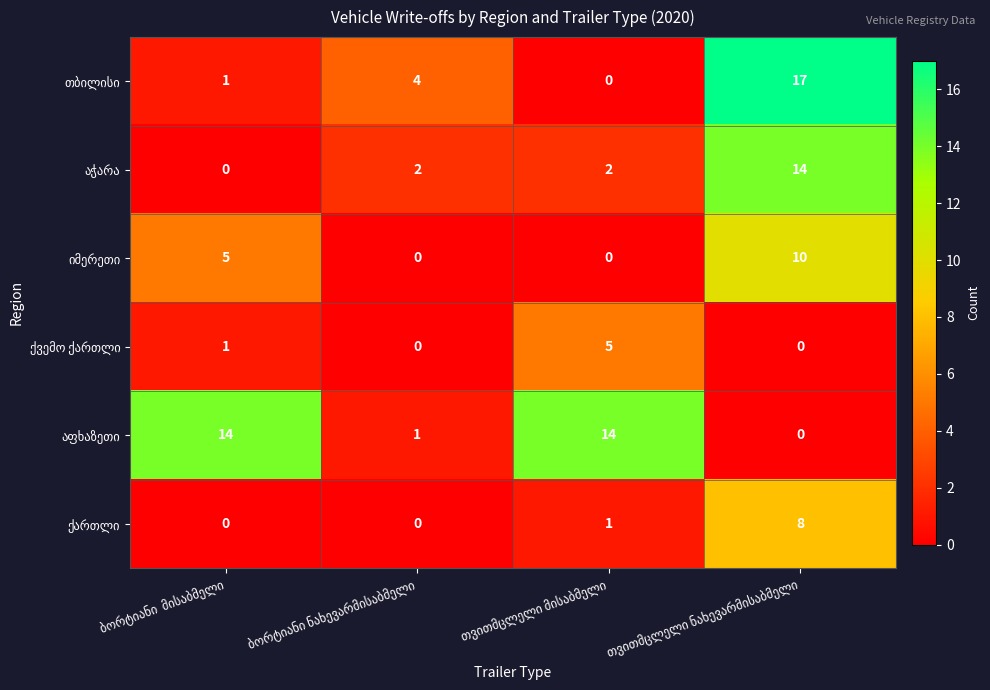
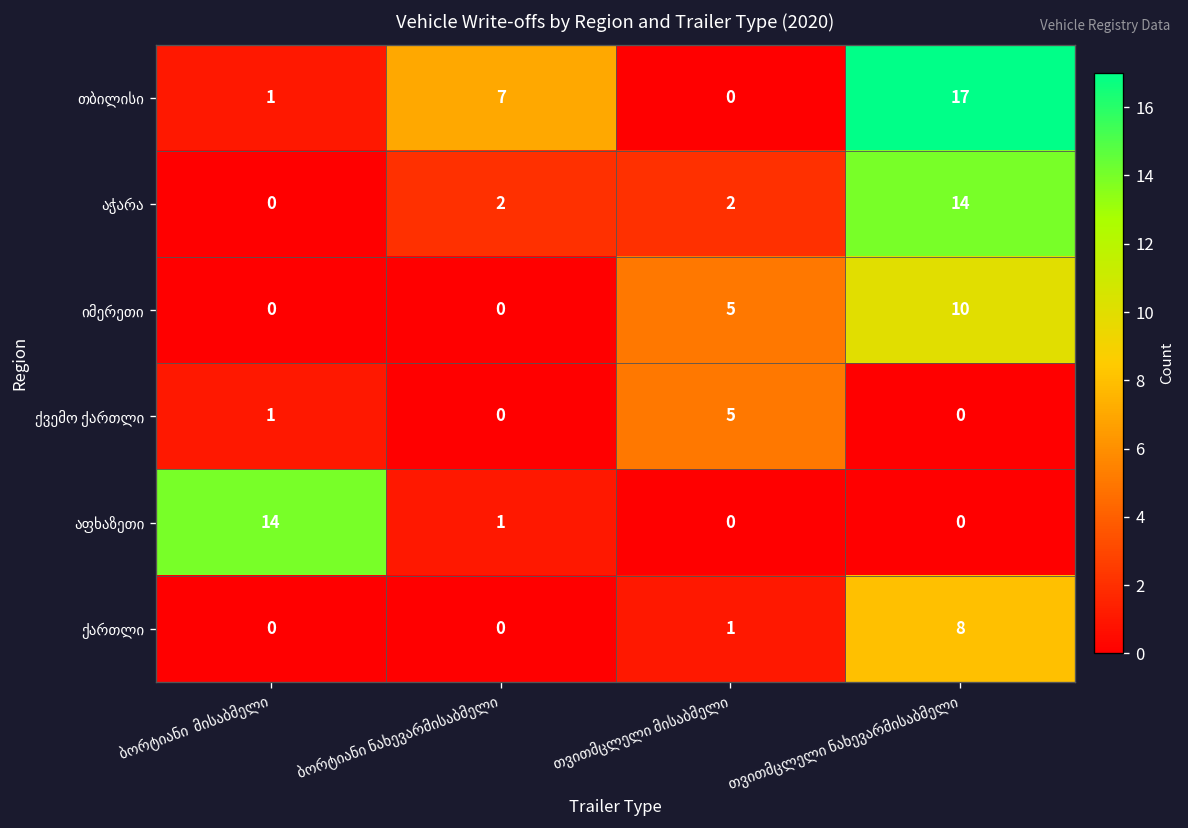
თბილისი, ბორტიანი ნახევარმისაბმელი: 4 -> 7
იმერეთი, ბორტიანი მისაბმელი: 5 -> 0
იმერეთი, თვითმცლელი მისაბმელი: 0 -> 5
აფხაზეთი, თვითმცლელი მისაბმელი: 14 -> 0
